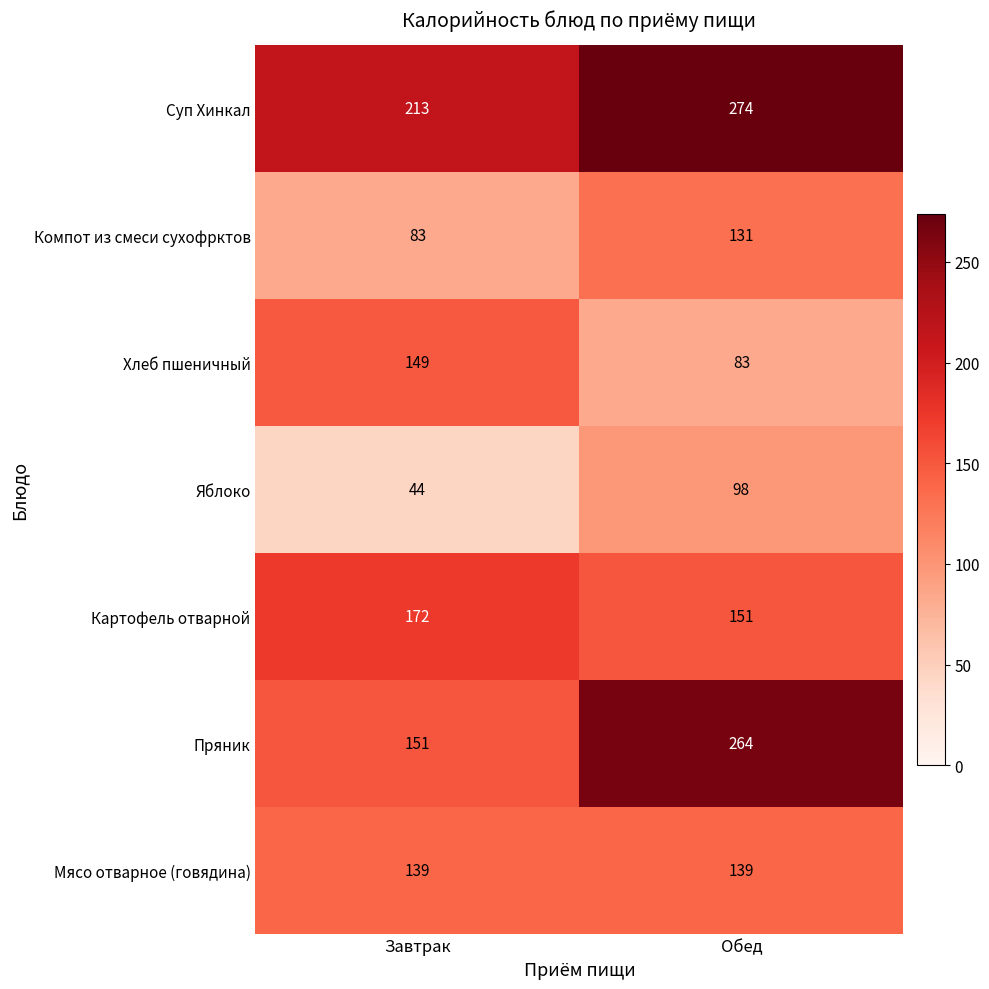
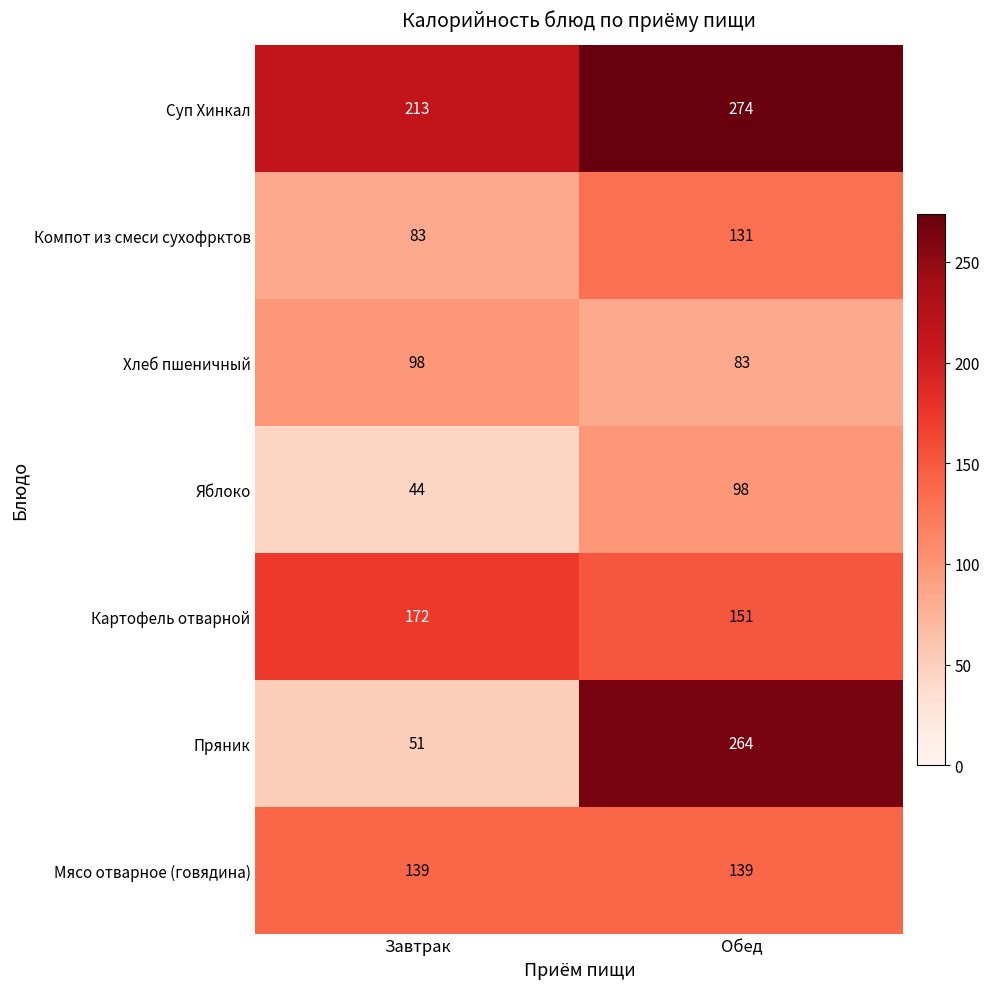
Хлеб пшеничный, Завтрак: 149 -> 98
Пряник, Завтрак: 151 -> 51
